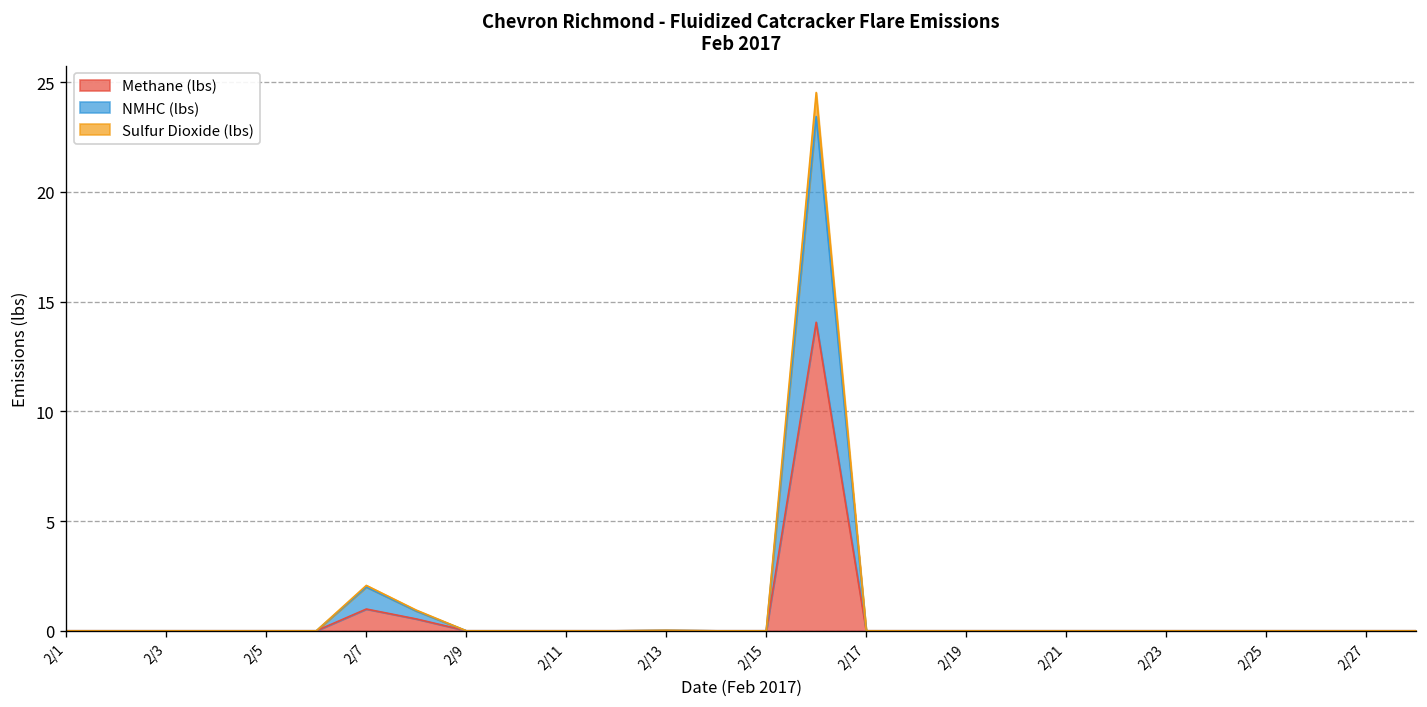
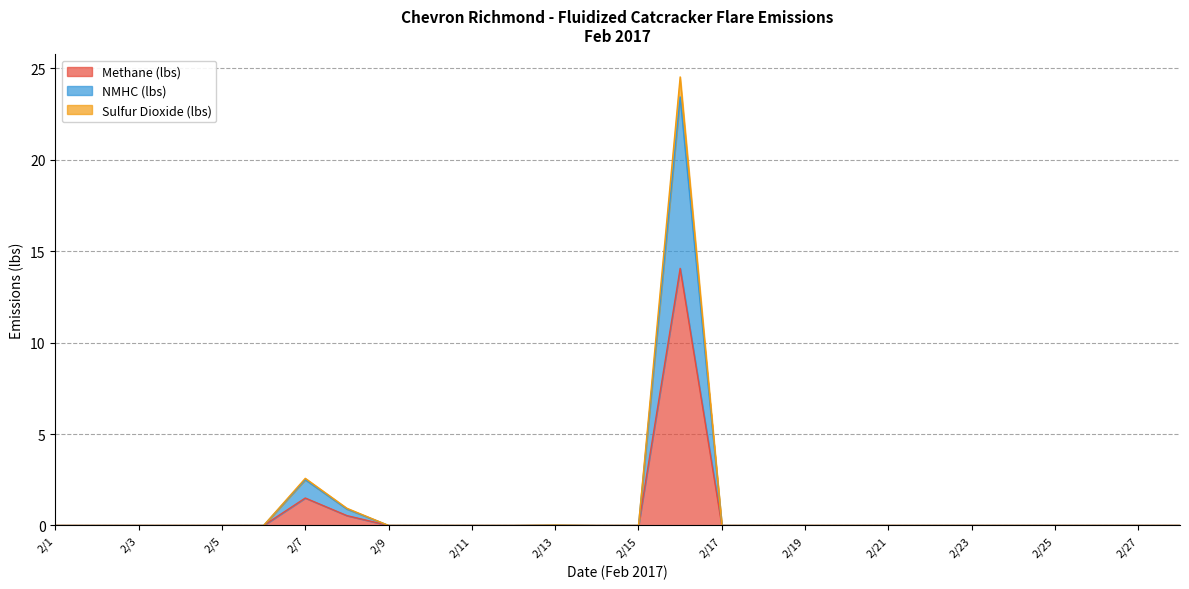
Methane (lbs), 2/7: 1.0 -> 1.5
